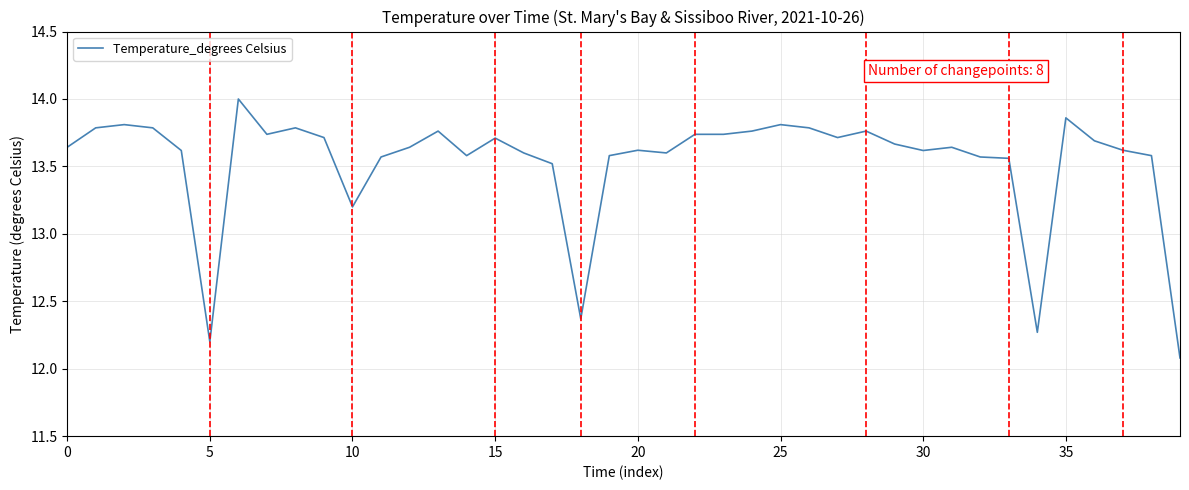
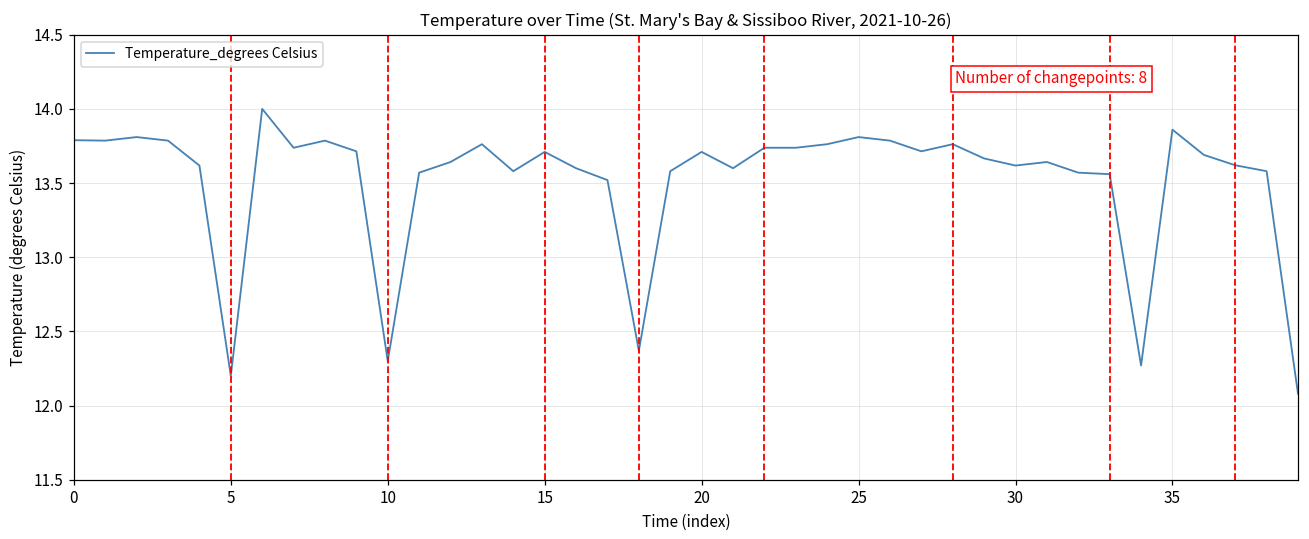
0: 13.64 -> 13.79
10: 13.2 -> 12.3
20: 13.62 -> 13.71
